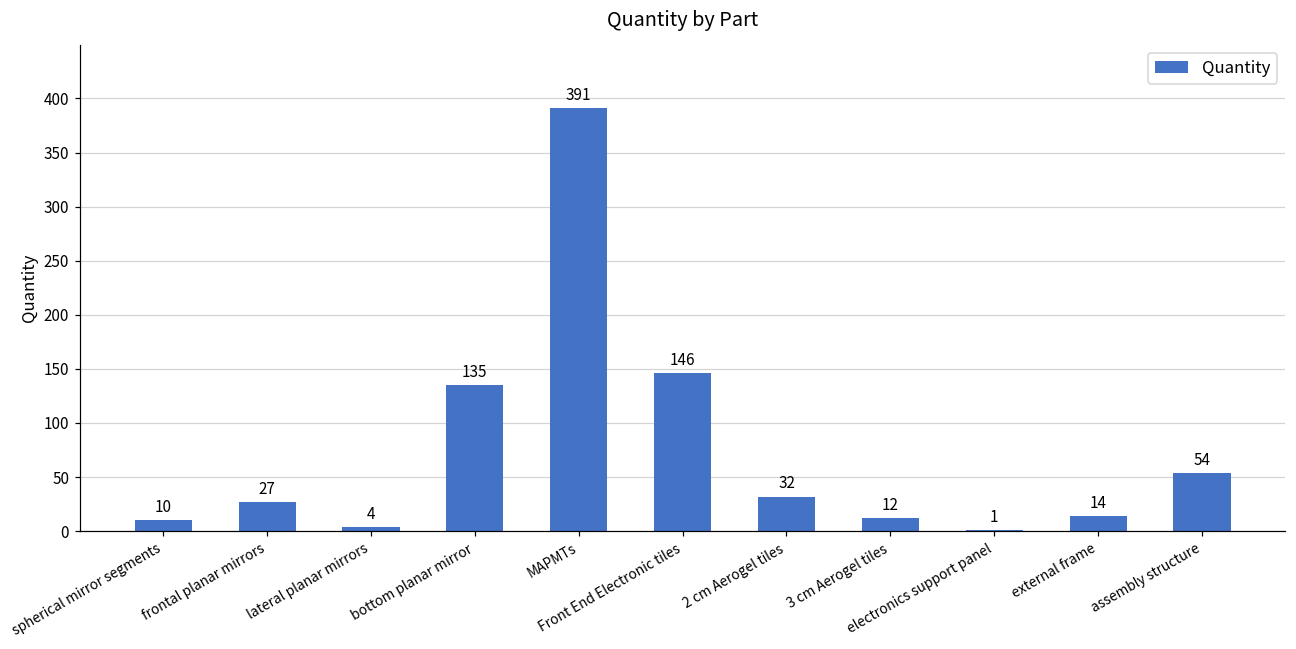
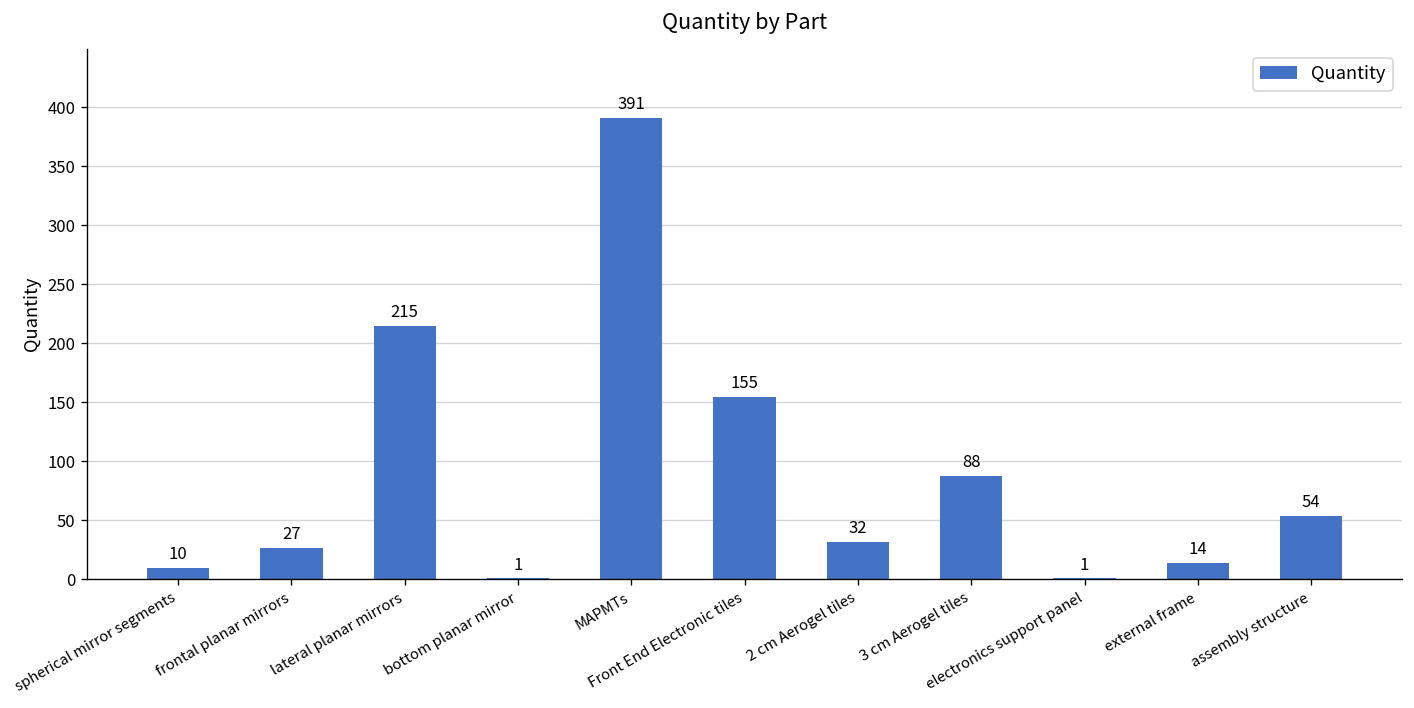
lateral planar mirrors: 4 -> 215
bottom planar mirror: 135 -> 1
Front End Electronic tiles: 146 -> 155
3 cm Aerogel tiles: 12 -> 88
